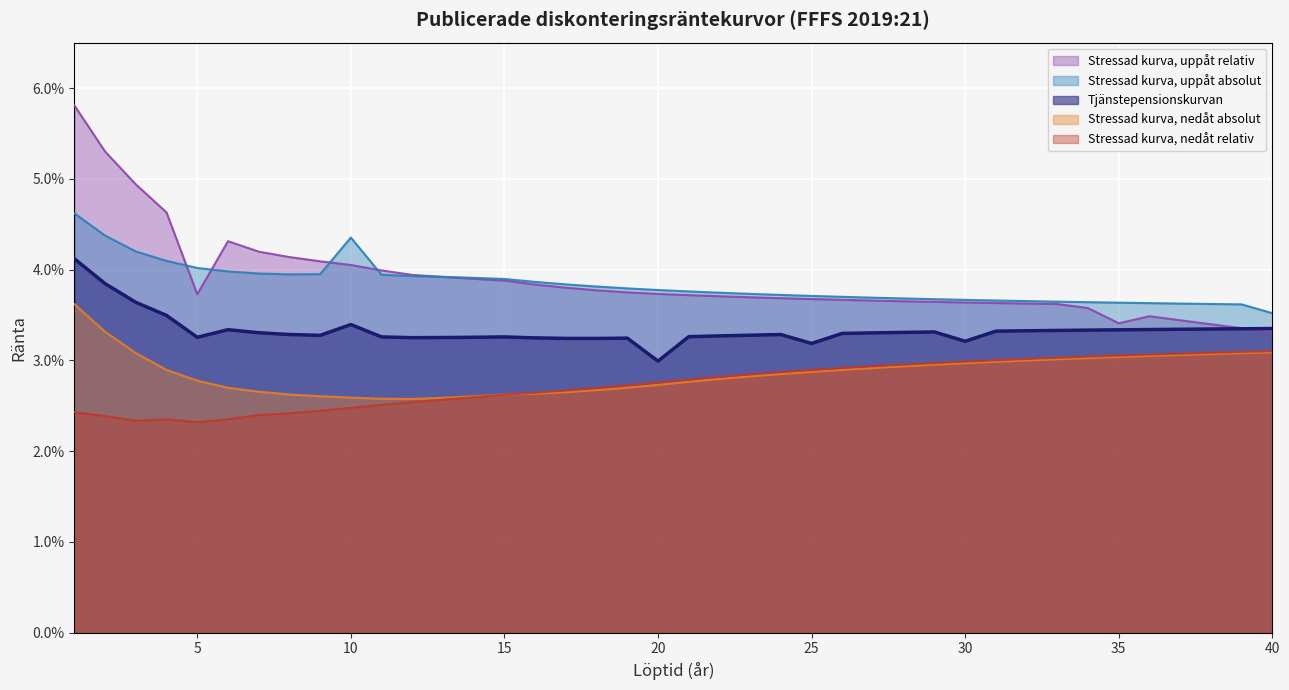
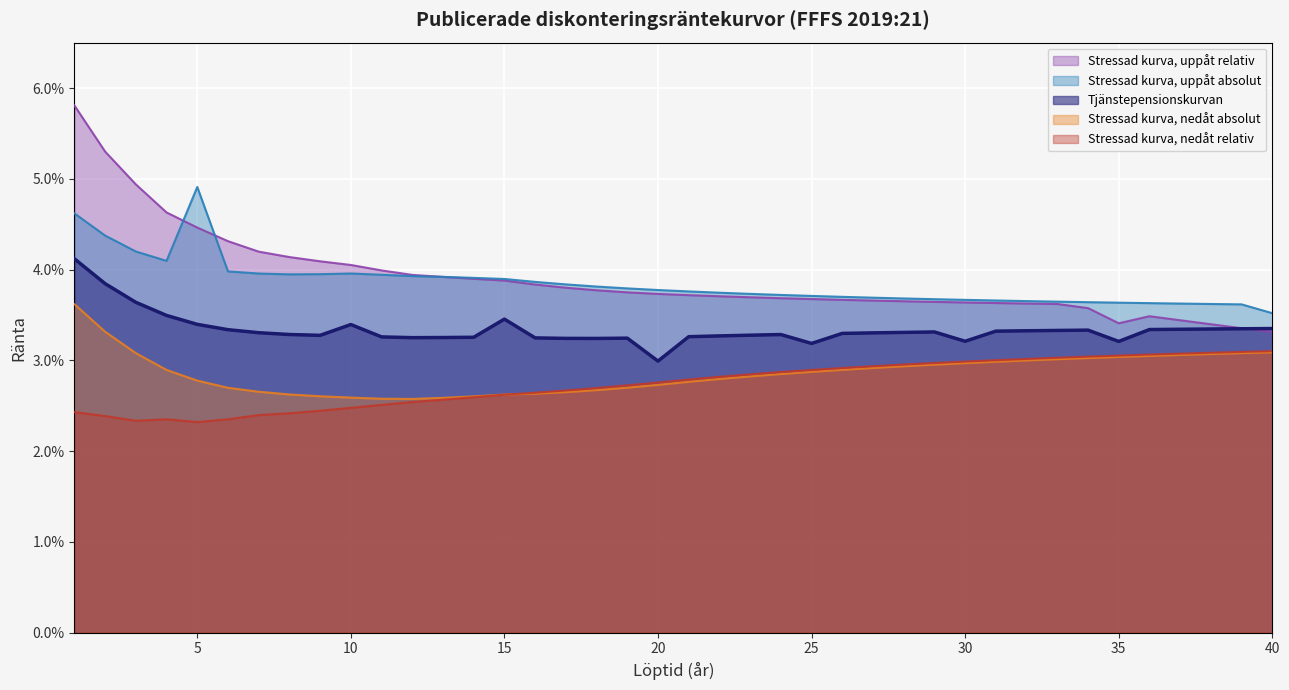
Stressad kurva, uppåt relativ, 5: 3.7% -> 4.5%
Stressad kurva, uppåt absolut, 5: 4.0% -> 4.9%
Tjänstepensionskurvan, 5: 3.3% -> 3.4%
Stressad kurva, uppåt absolut, 10: 4.4% -> 4.0%
Tjänstepensionskurvan, 15: 3.3% -> 3.5%
Tjänstepensionskurvan, 35: 3.3% -> 3.2%
